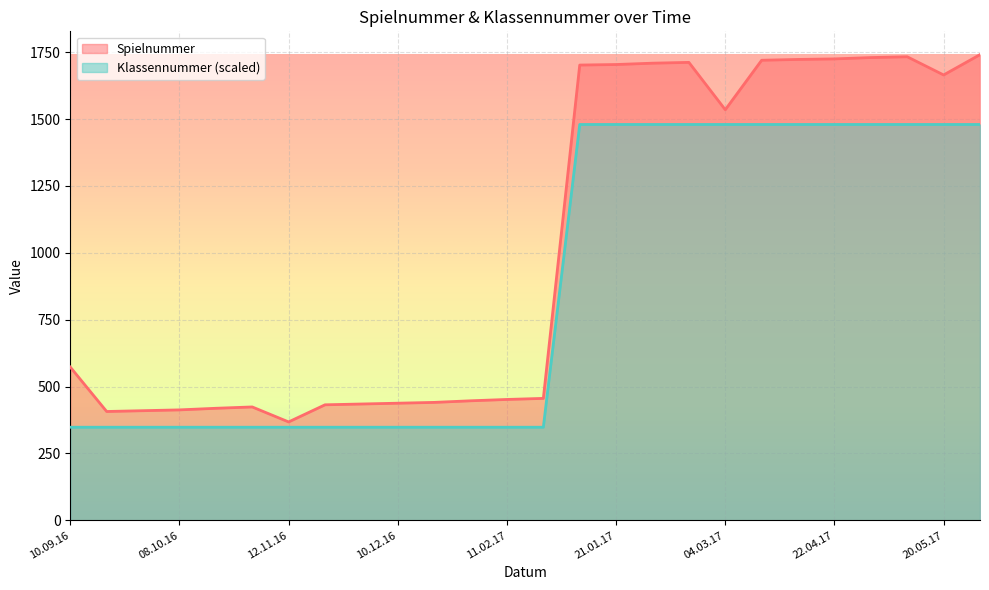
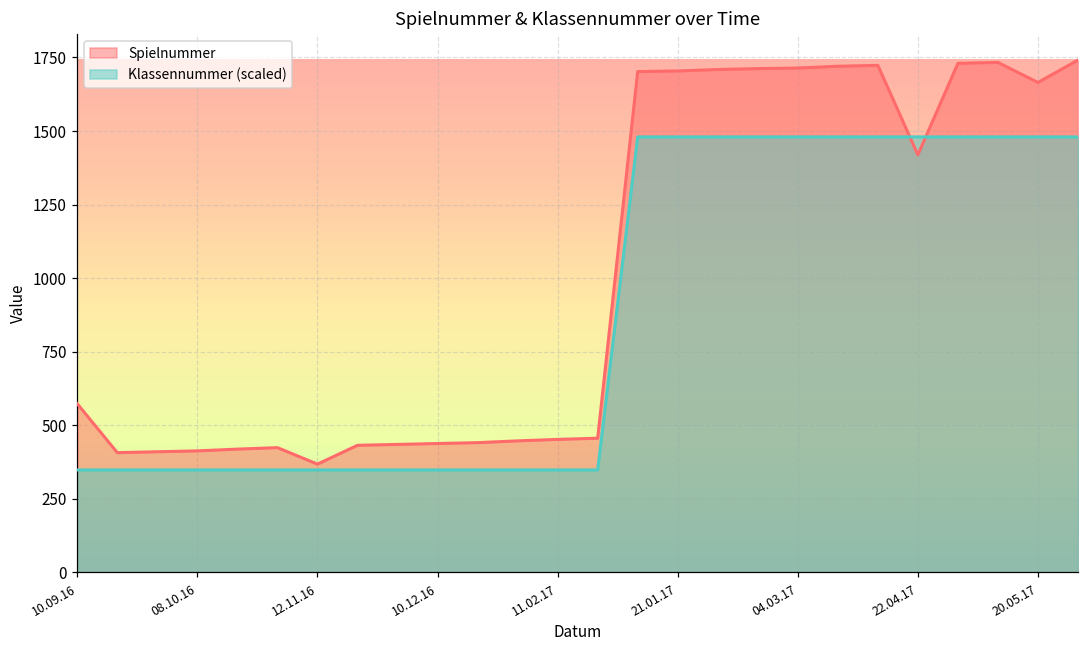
Spielnummer, 04.03.17: 1540 -> 1710
Spielnummer, 22.04.17: 1730 -> 1420
